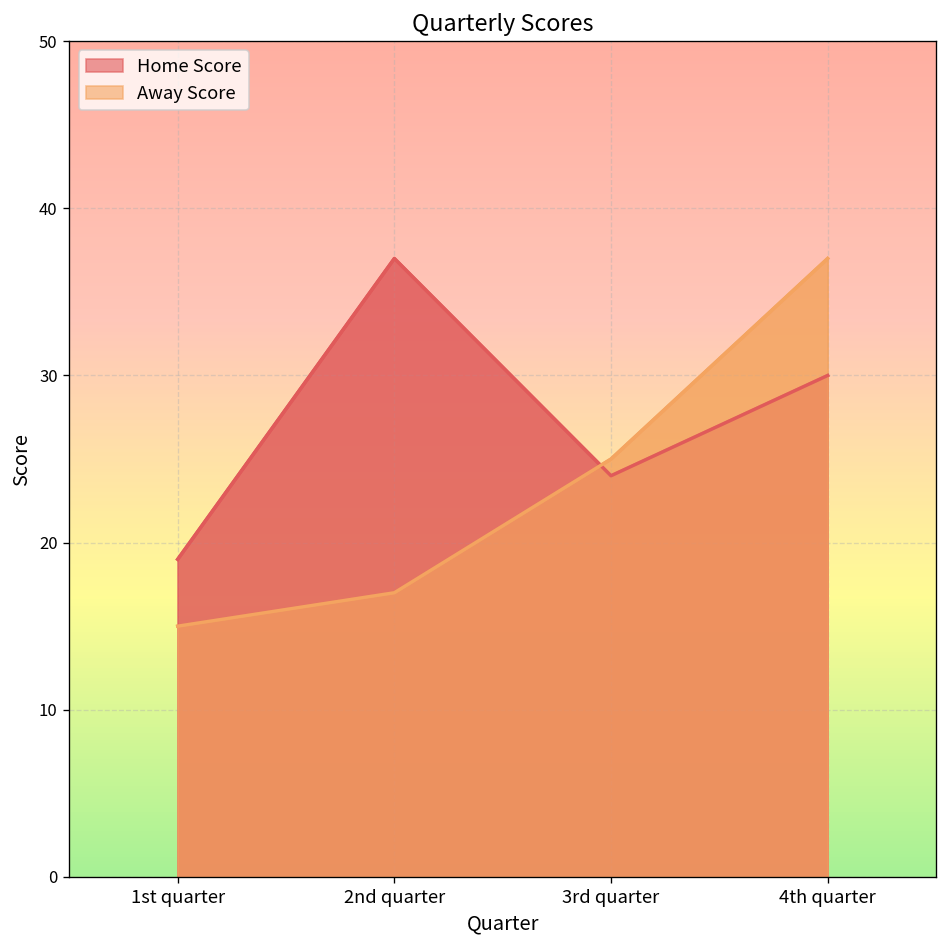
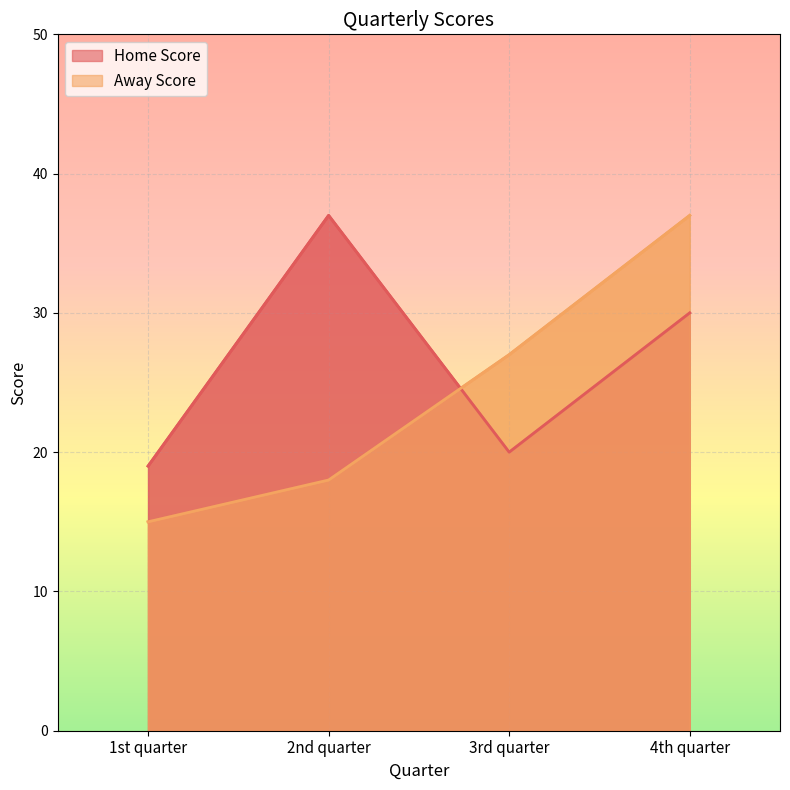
Away Score, 2nd quarter: 17 -> 18
Home Score, 3rd quarter: 24 -> 20
Away Score, 3rd quarter: 25 -> 27
